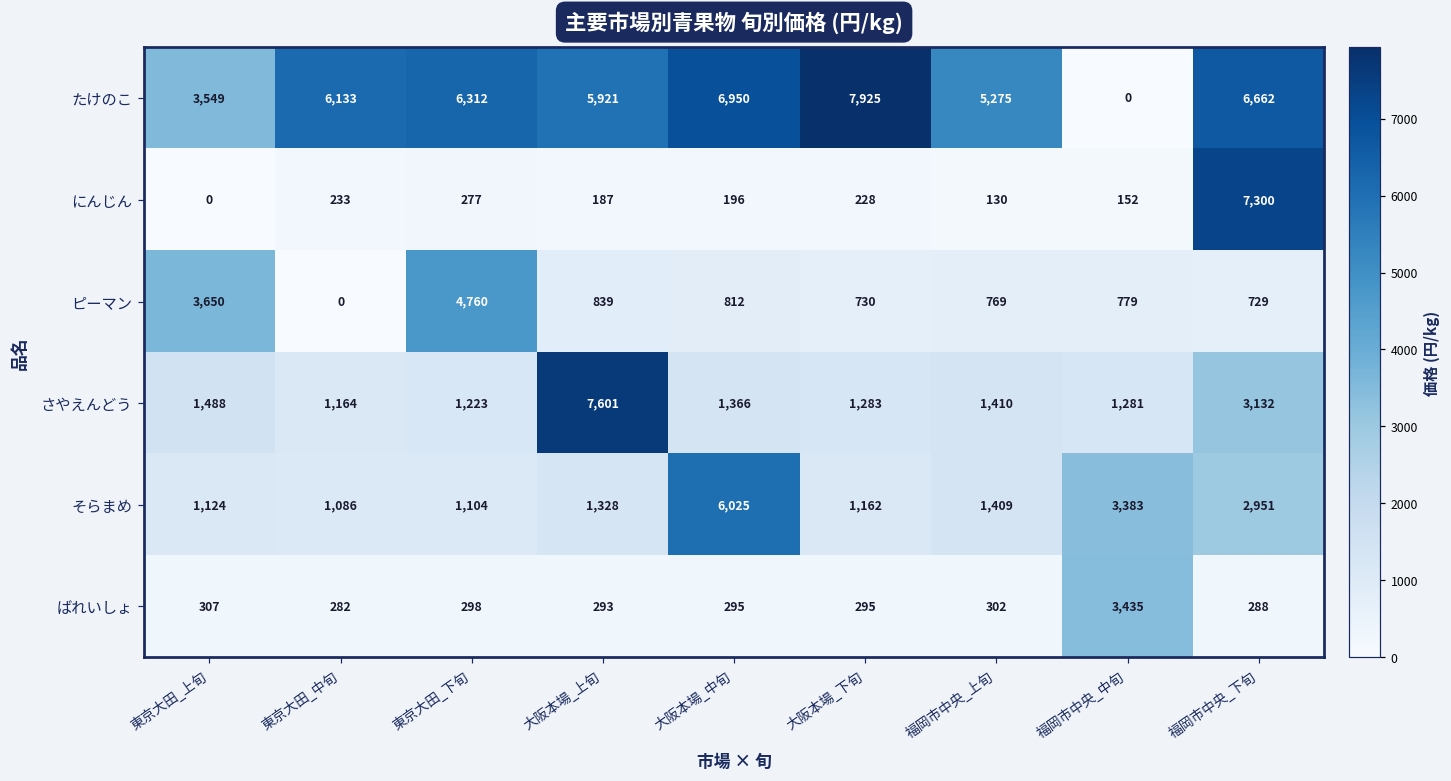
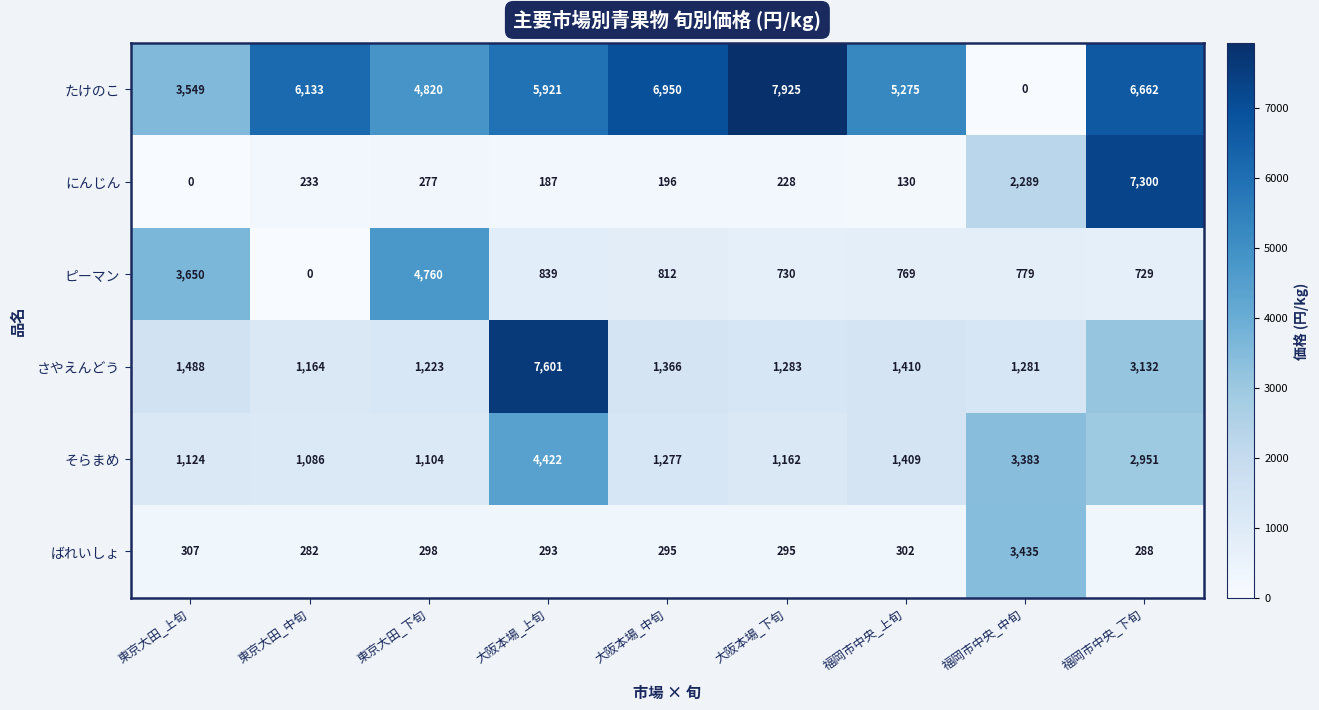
たけのこ, 東京大田_下旬: 6,312 -> 4,820
にんじん, 福岡市中央_中旬: 152 -> 2,289
そらまめ, 大阪本場_上旬: 1,328 -> 4,422
そらまめ, 大阪本場_中旬: 6,025 -> 1,277
